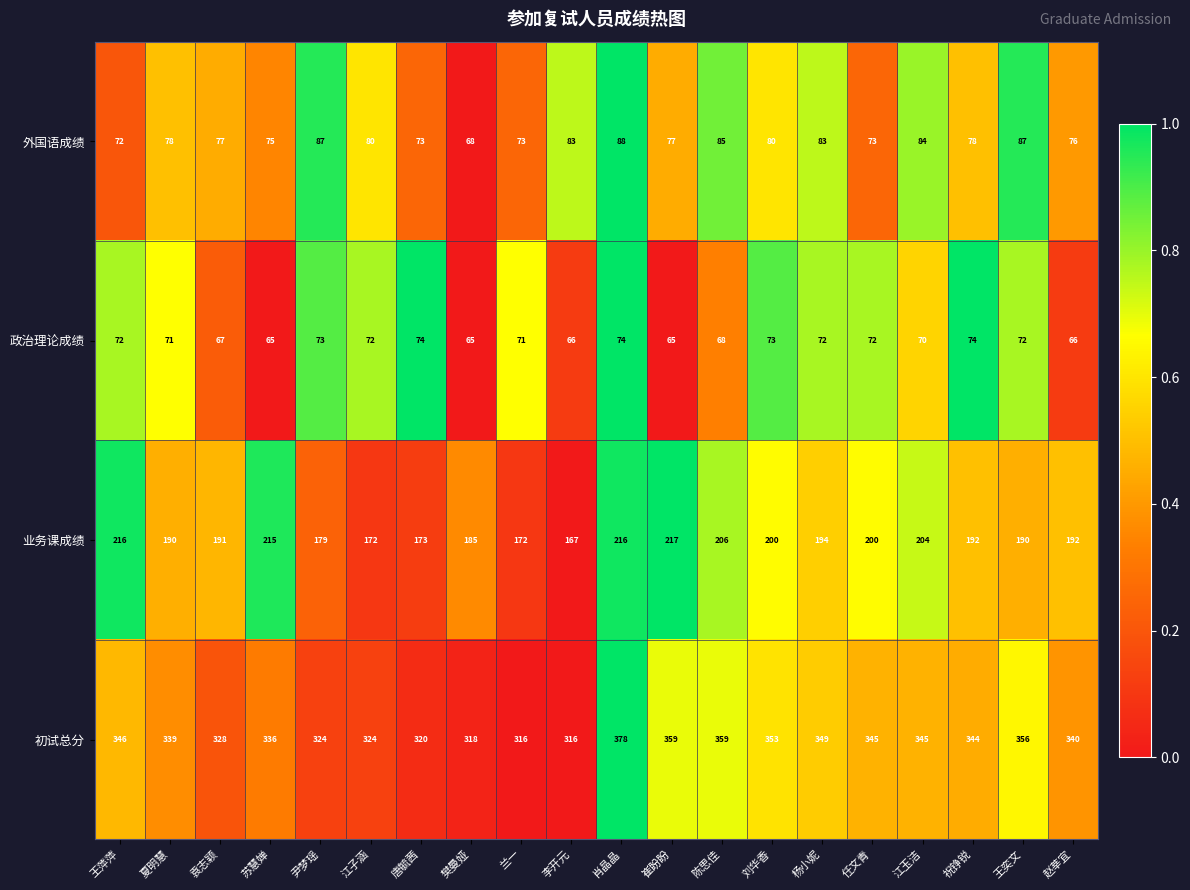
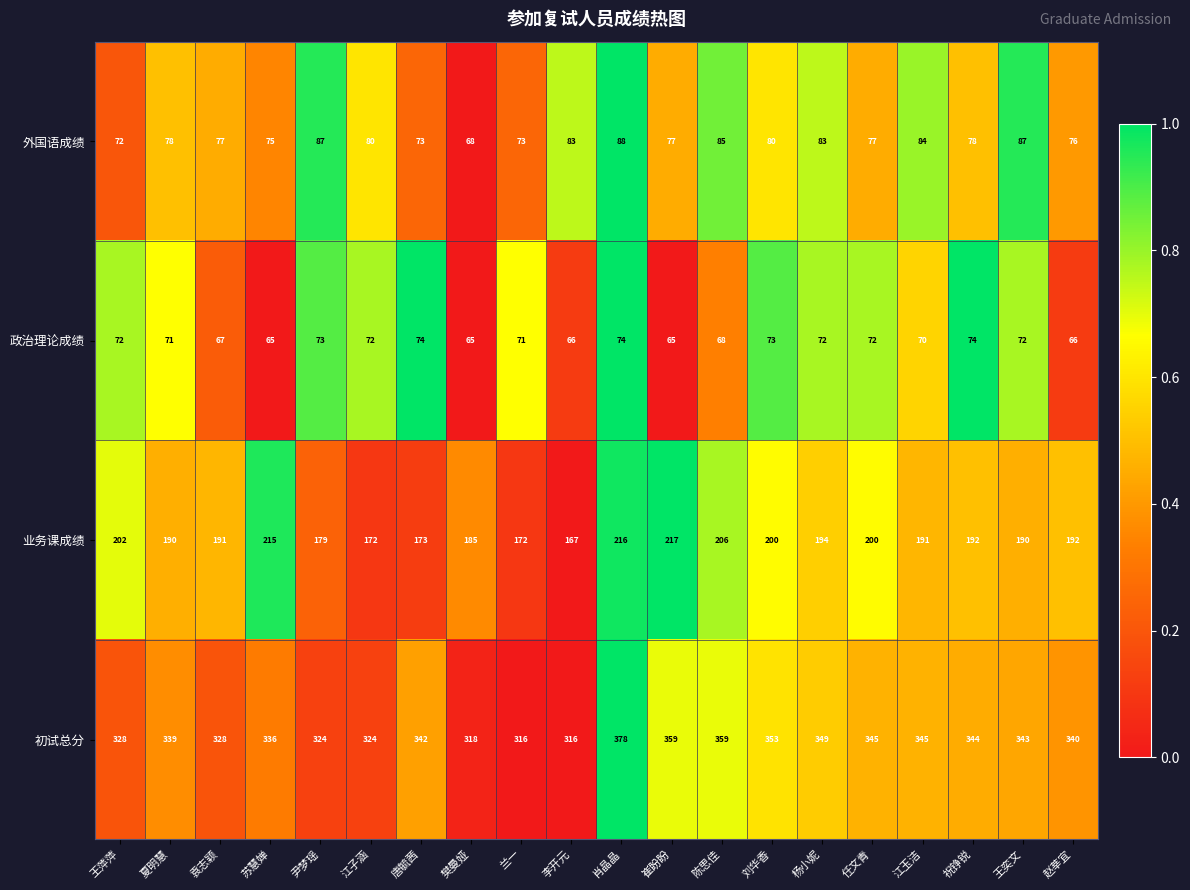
外国语成绩, 任文青: 73 -> 77
业务课成绩, 王萍萍: 216 -> 202
业务课成绩, 江玉洁: 204 -> 191
初试总分, 王萍萍: 346 -> 328
初试总分, 唐毓茜: 320 -> 342
初试总分, 王奕文: 356 -> 343
